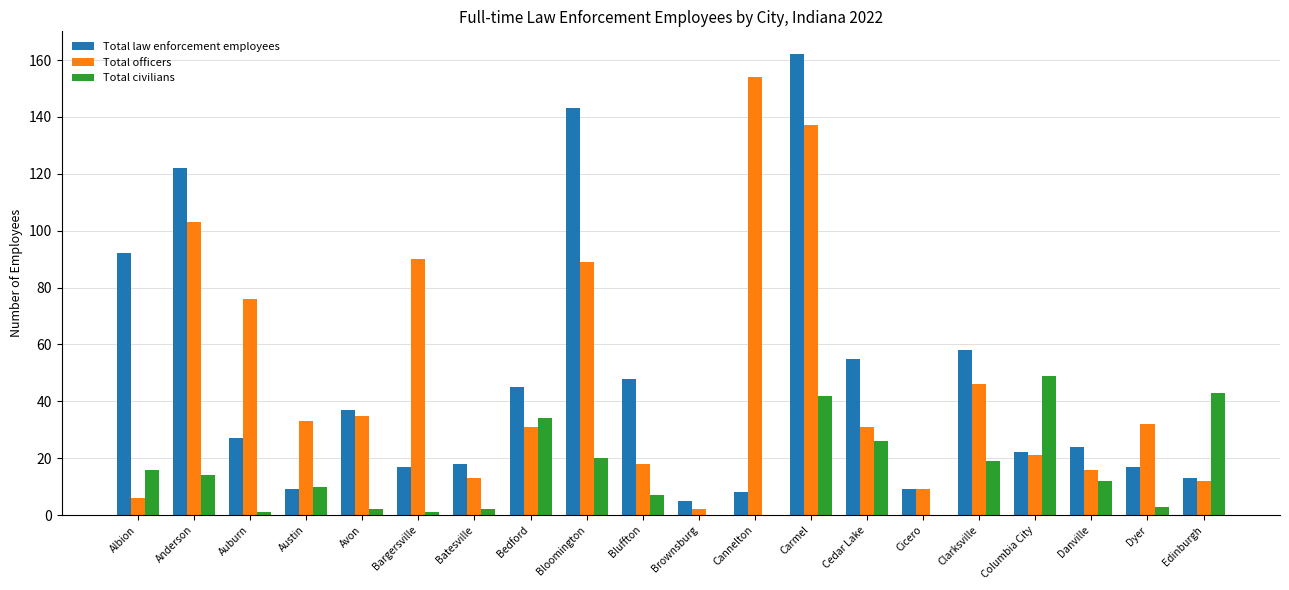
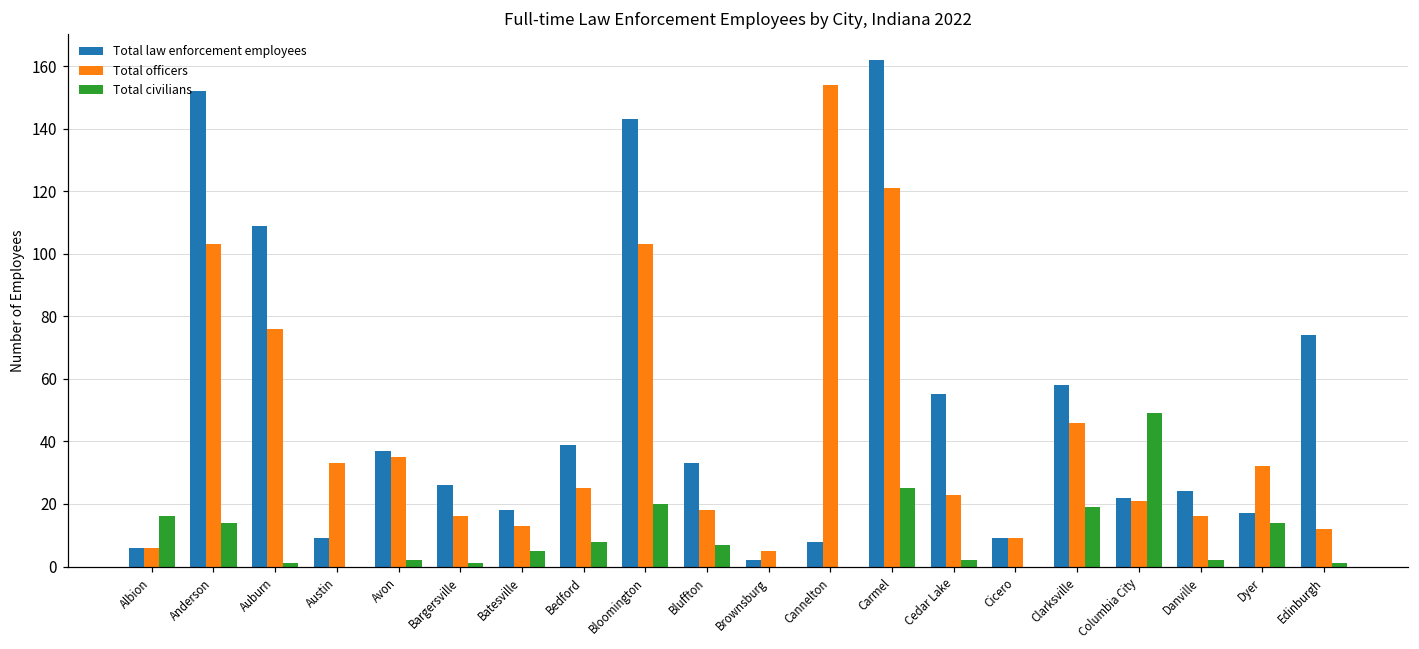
Total law enforcement employees, Albion: 92 -> 6
Total law enforcement employees, Anderson: 122 -> 152
Total law enforcement employees, Auburn: 27 -> 109
Total civilians, Austin: 10 -> 0
Total law enforcement employees, Bargersville: 17 -> 26
Total officers, Bargersville: 90 -> 16
Total civilians, Batesville: 2 -> 5
Total law enforcement employees, Bedford: 45 -> 39
Total officers, Bedford: 31 -> 25
Total civilians, Bedford: 34 -> 8
Total officers, Bloomington: 89 -> 103
Total law enforcement employees, Bluffton: 48 -> 33
Total law enforcement employees, Brownsburg: 5 -> 2
Total officers, Brownsburg: 2 -> 5
Total officers, Carmel: 137 -> 121
Total civilians, Carmel: 42 -> 25
Total officers, Cedar Lake: 31 -> 23
Total civilians, Cedar Lake: 26 -> 2
Total civilians, Danville: 12 -> 2
Total civilians, Dyer: 3 -> 14
Total law enforcement employees, Edinburgh: 13 -> 74
Total civilians, Edinburgh: 43 -> 1
